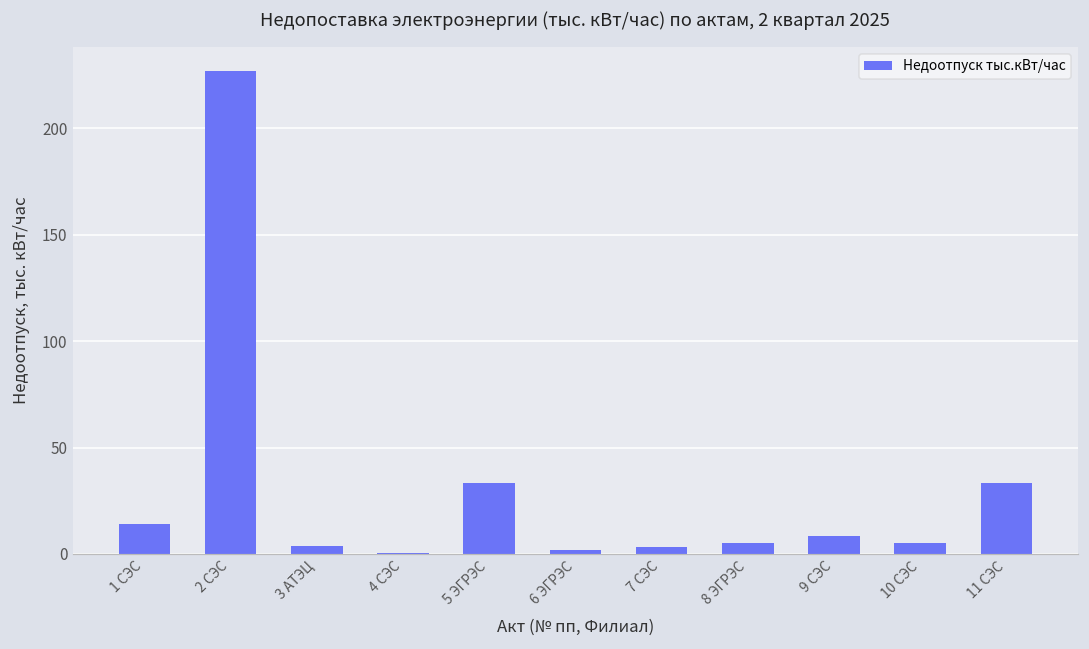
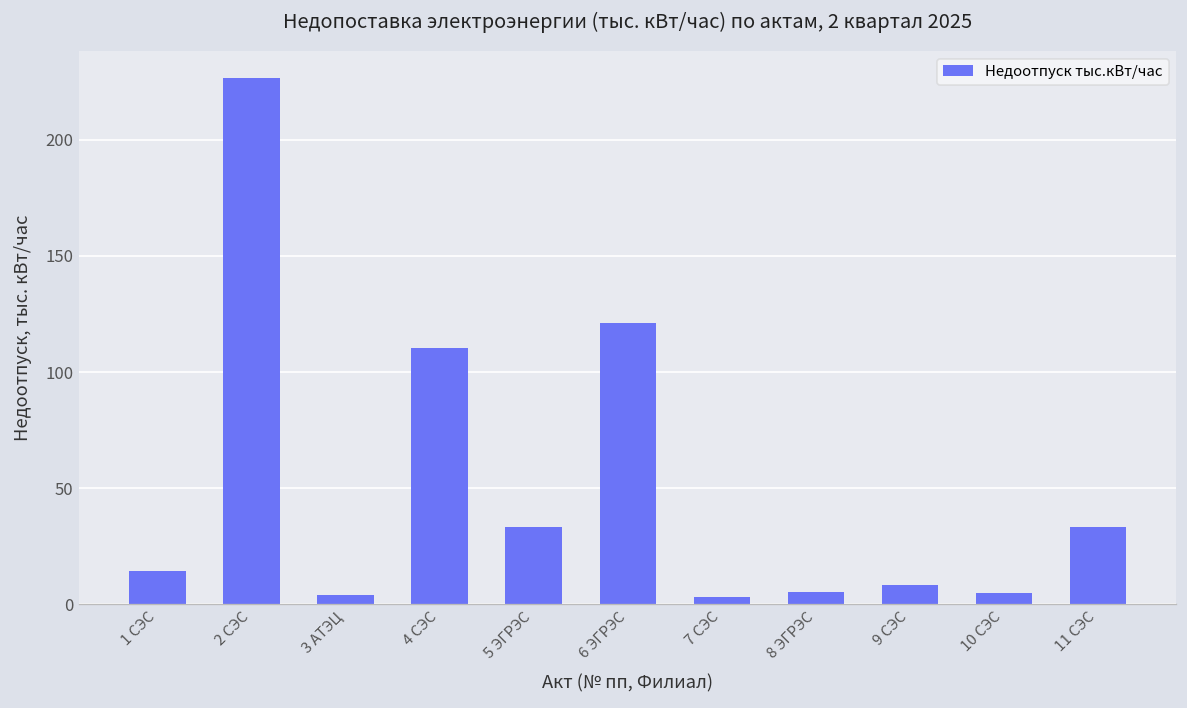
4 СЭС: 1 -> 110
6 ЭГРЭС: 2 -> 121
